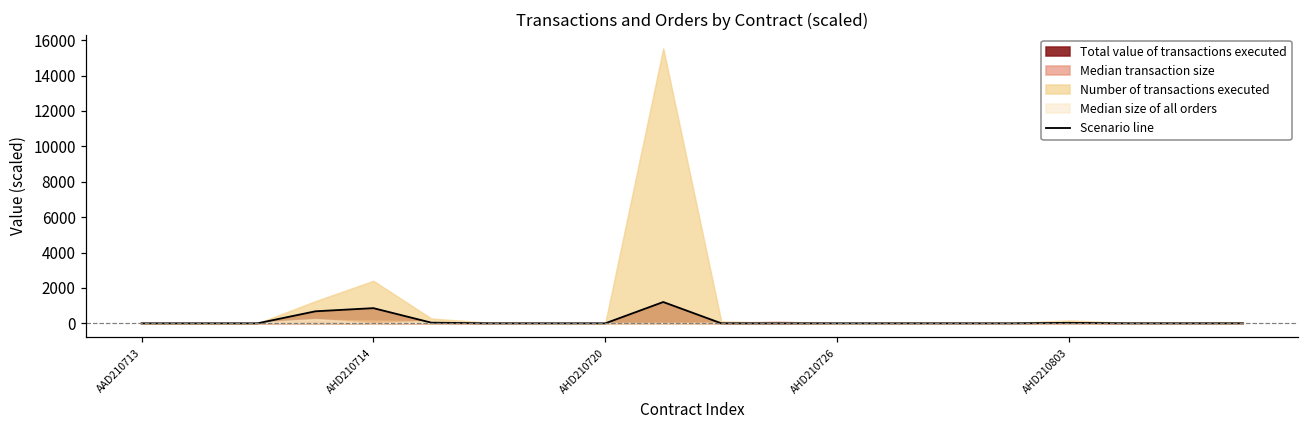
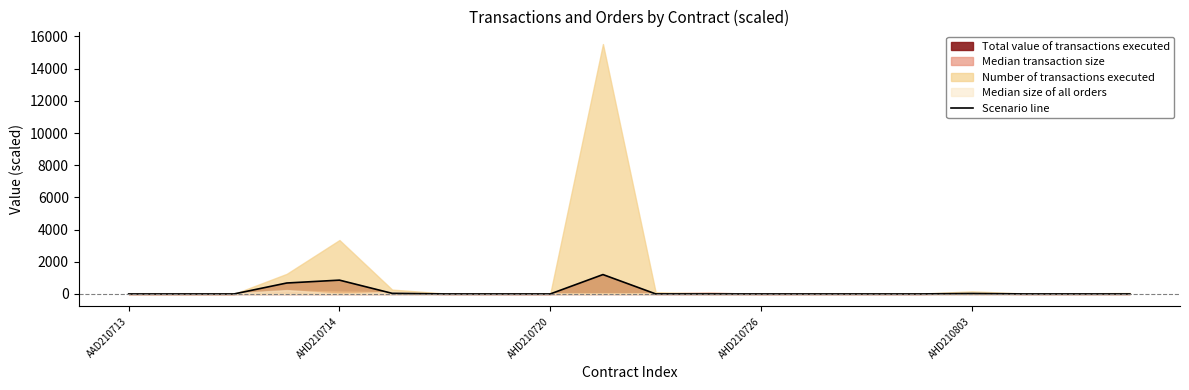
Number of transactions executed, AHD210714: 2400 -> 3400
